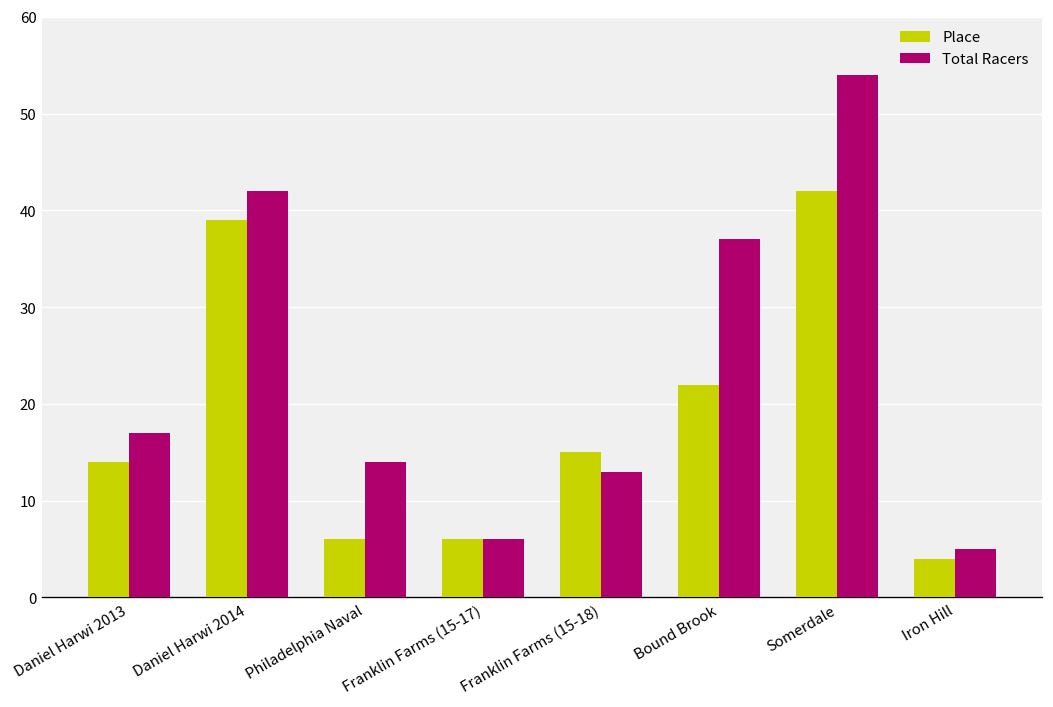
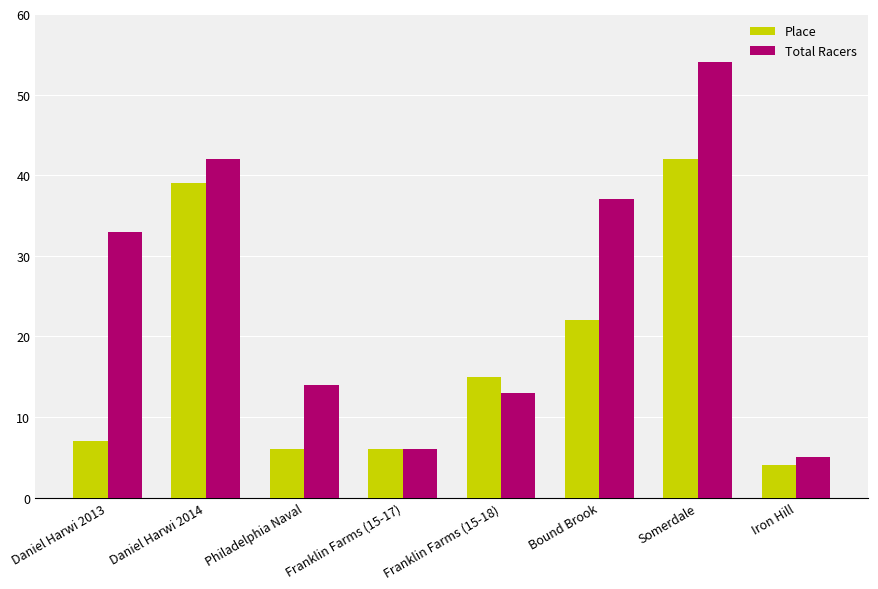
Place, Daniel Harwi 2013: 14 -> 7
Total Racers, Daniel Harwi 2013: 17 -> 33
